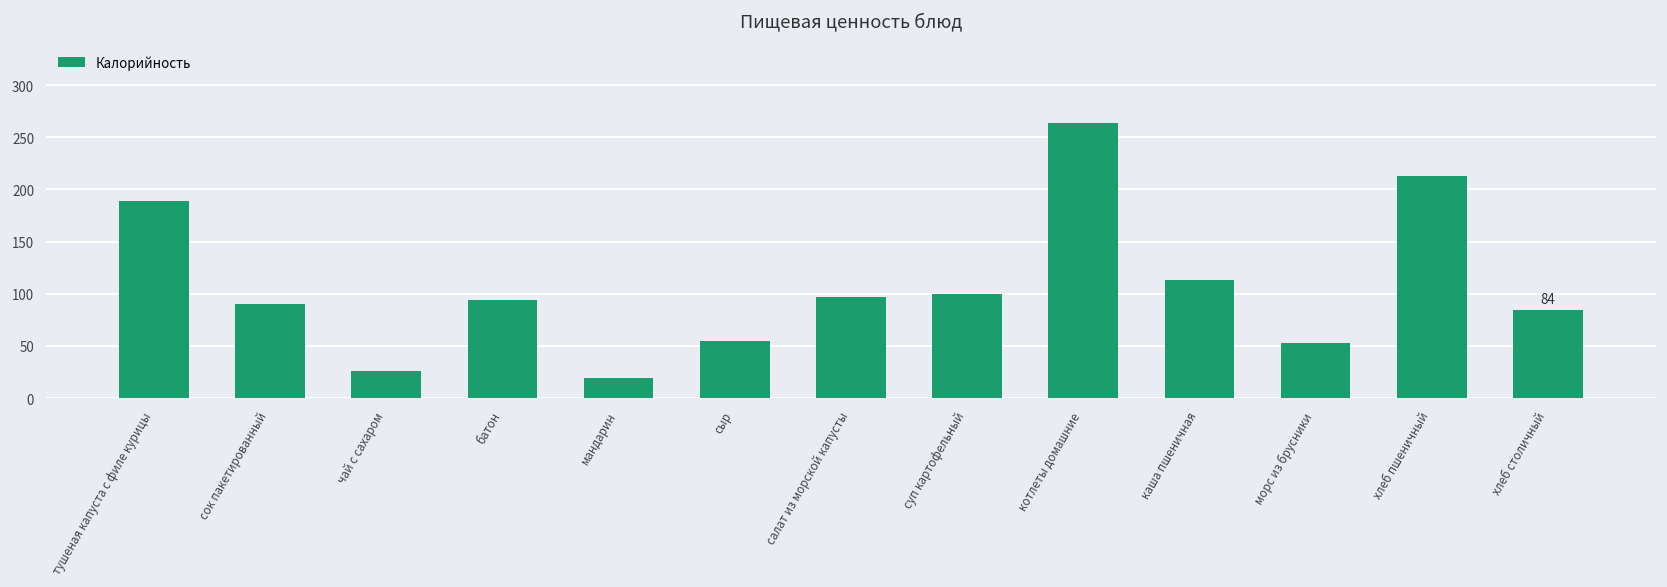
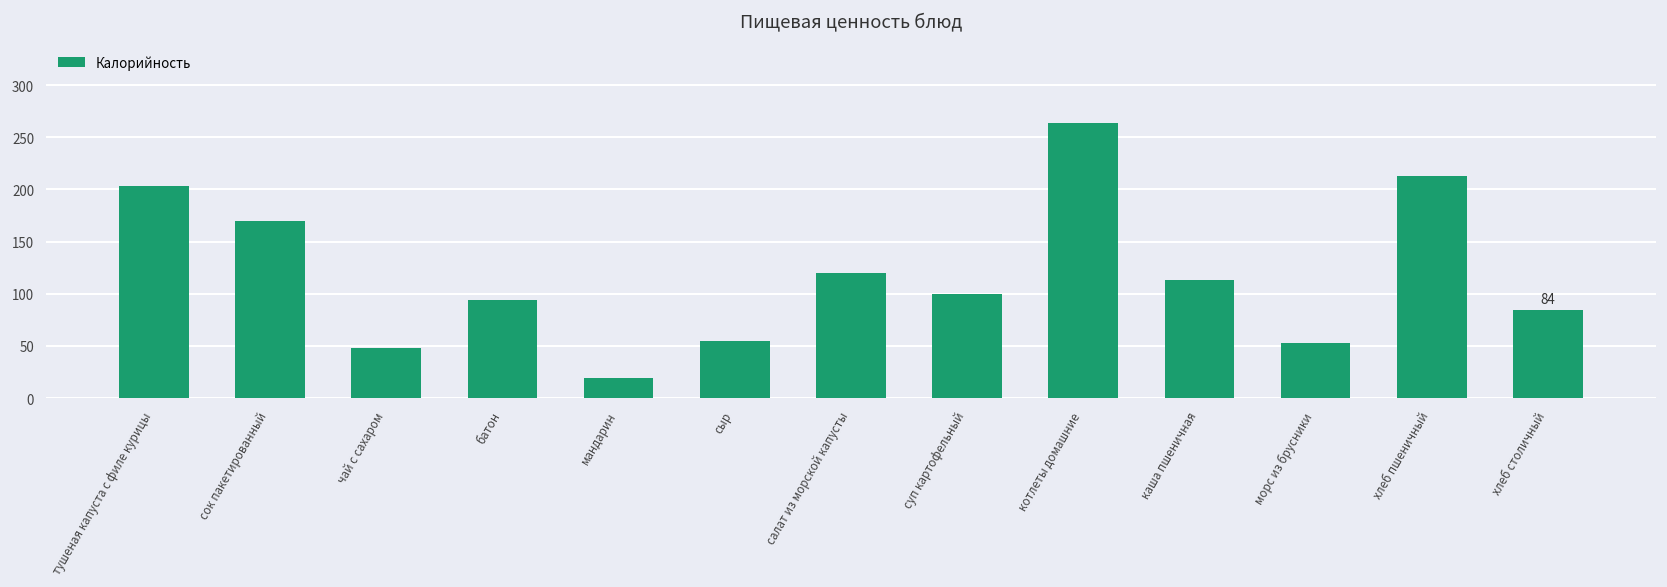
тушеная капуста с филе курицы: 190 -> 200
сок пакетированный: 90 -> 170
чай с сахаром: 30 -> 50
салат из морской капусты: 100 -> 120
